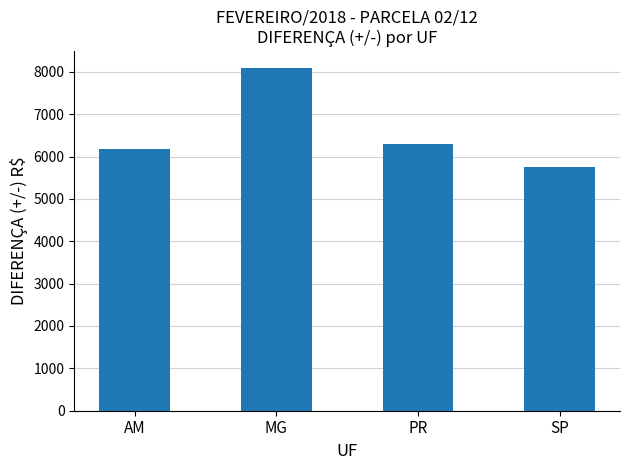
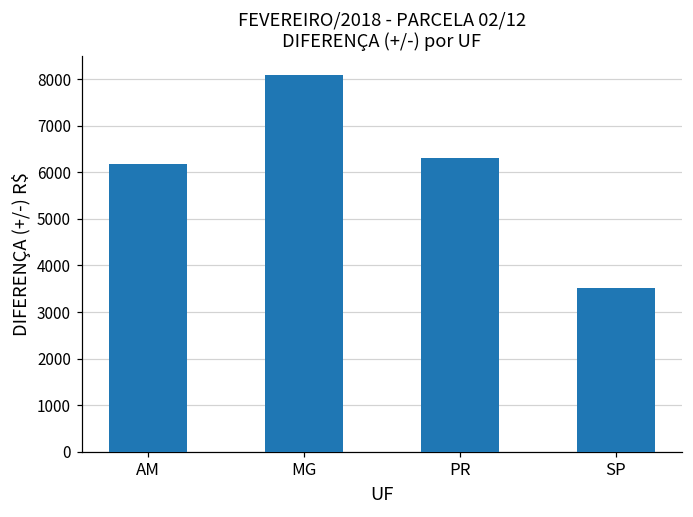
SP: 5800 -> 3500
